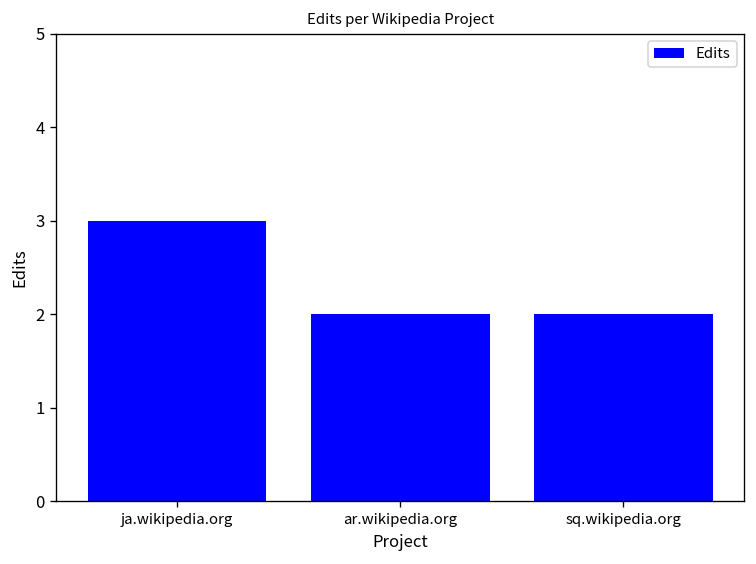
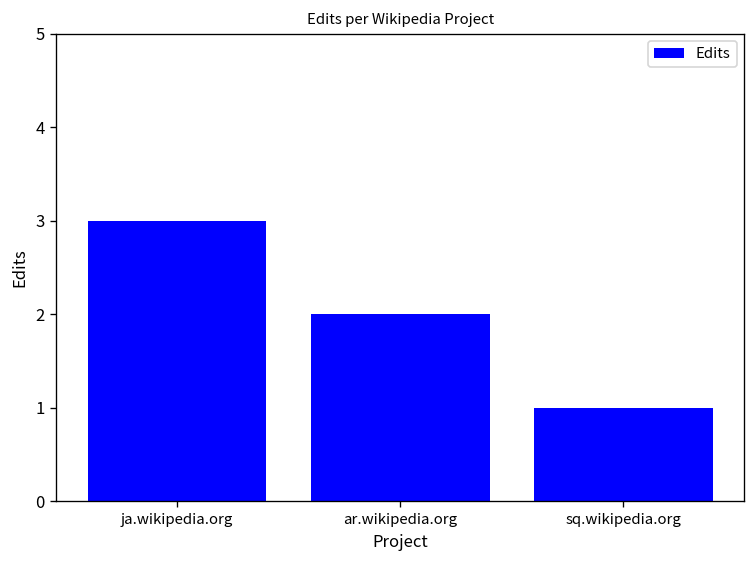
sq.wikipedia.org: 2 -> 1
